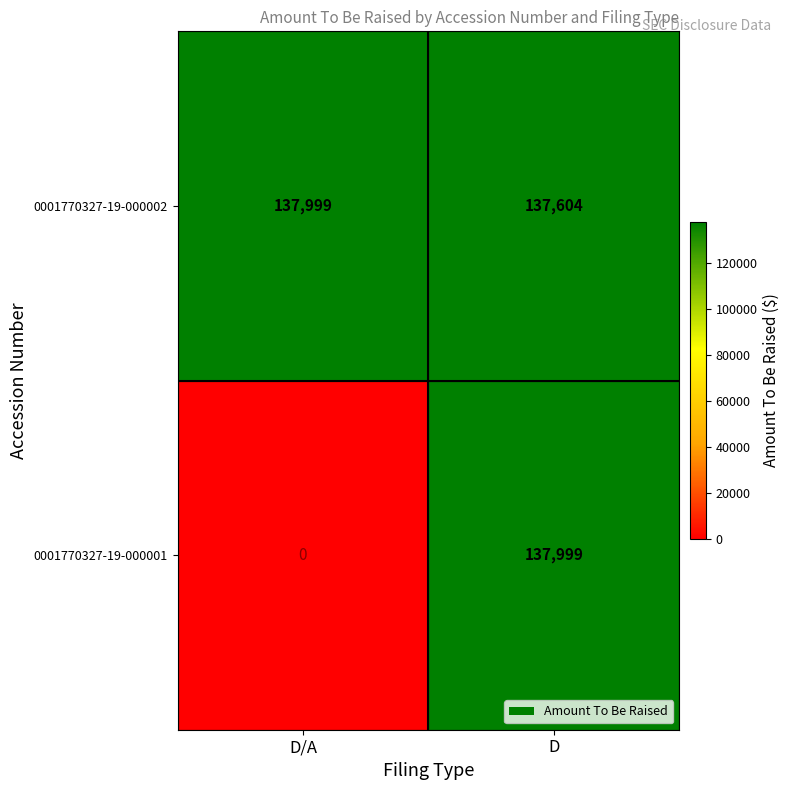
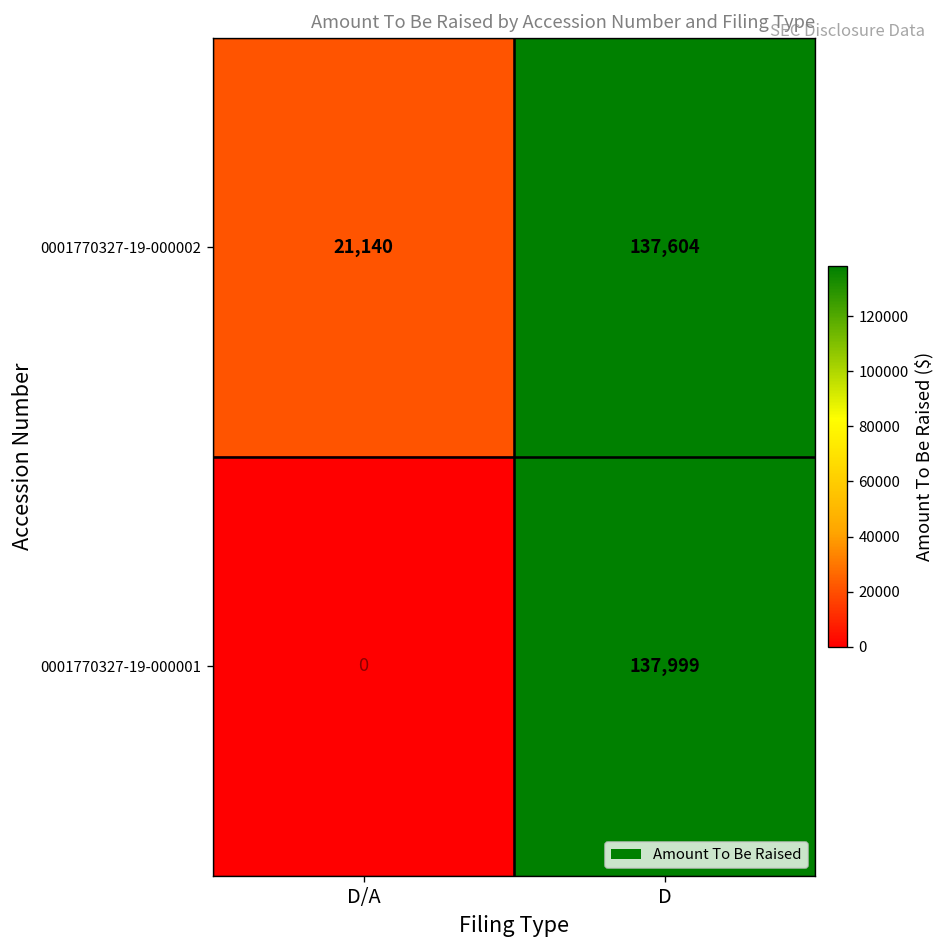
0001770327-19-000002, D/A: 137,999 -> 21,140
